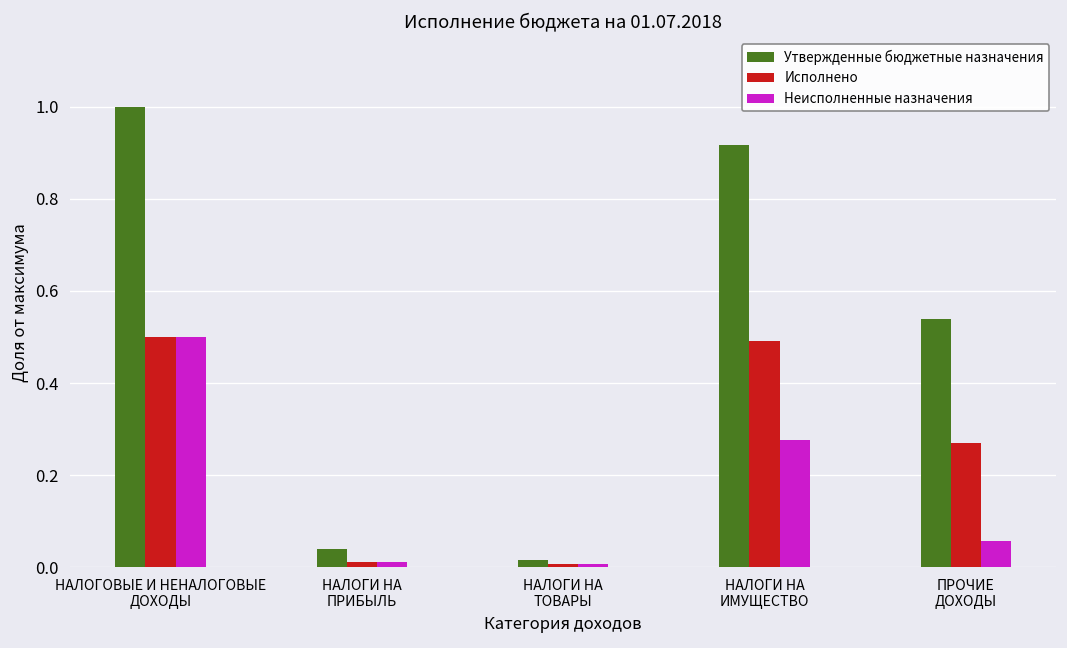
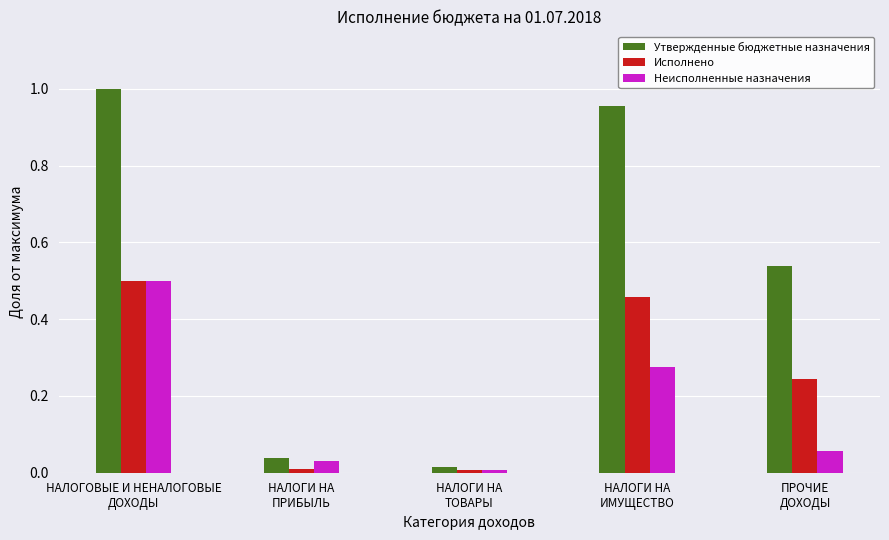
Неисполненные назначения, НАЛОГИ НА ПРИБЫЛЬ: 0.01 -> 0.03
Утвержденные бюджетные назначения, НАЛОГИ НА ИМУЩЕСТВО: 0.92 -> 0.96
Исполнено, НАЛОГИ НА ИМУЩЕСТВО: 0.49 -> 0.46
Исполнено, ПРОЧИЕ ДОХОДЫ: 0.27 -> 0.25
